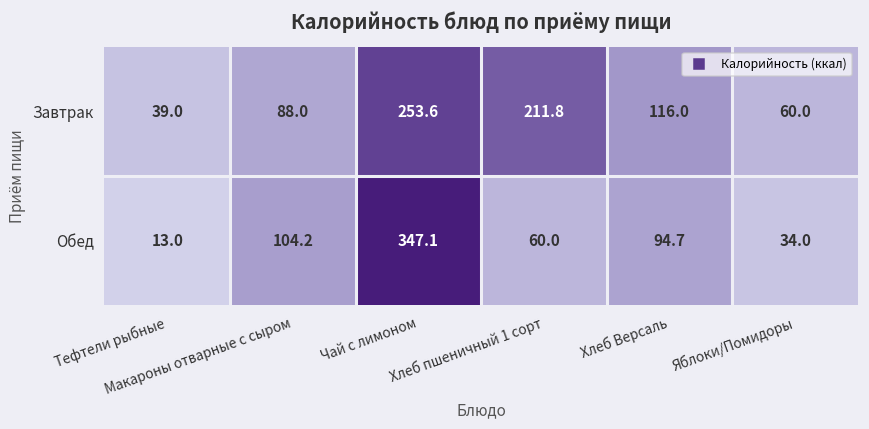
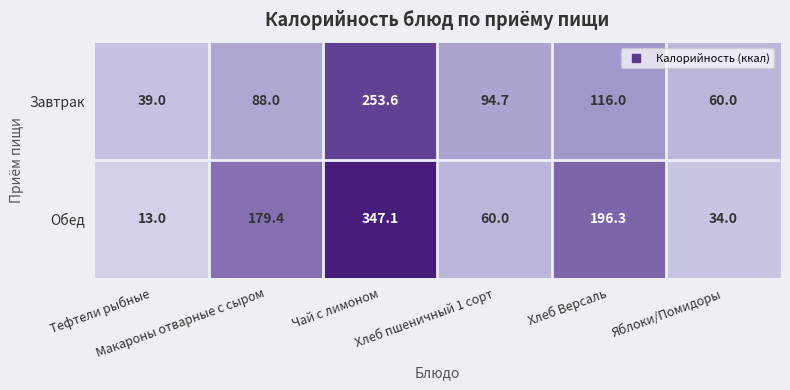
Завтрак, Хлеб пшеничный 1 сорт: 211.8 -> 94.7
Обед, Макароны отварные с сыром: 104.2 -> 179.4
Обед, Хлеб Версаль: 94.7 -> 196.3
